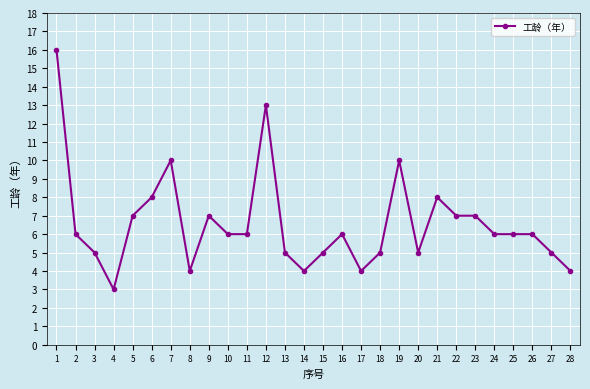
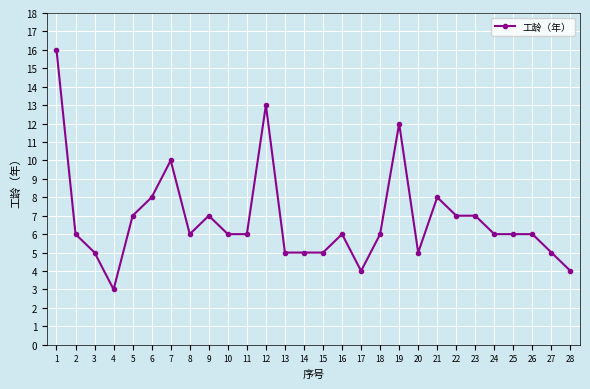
8: 4 -> 6
14: 4 -> 5
18: 5 -> 6
19: 10 -> 12
